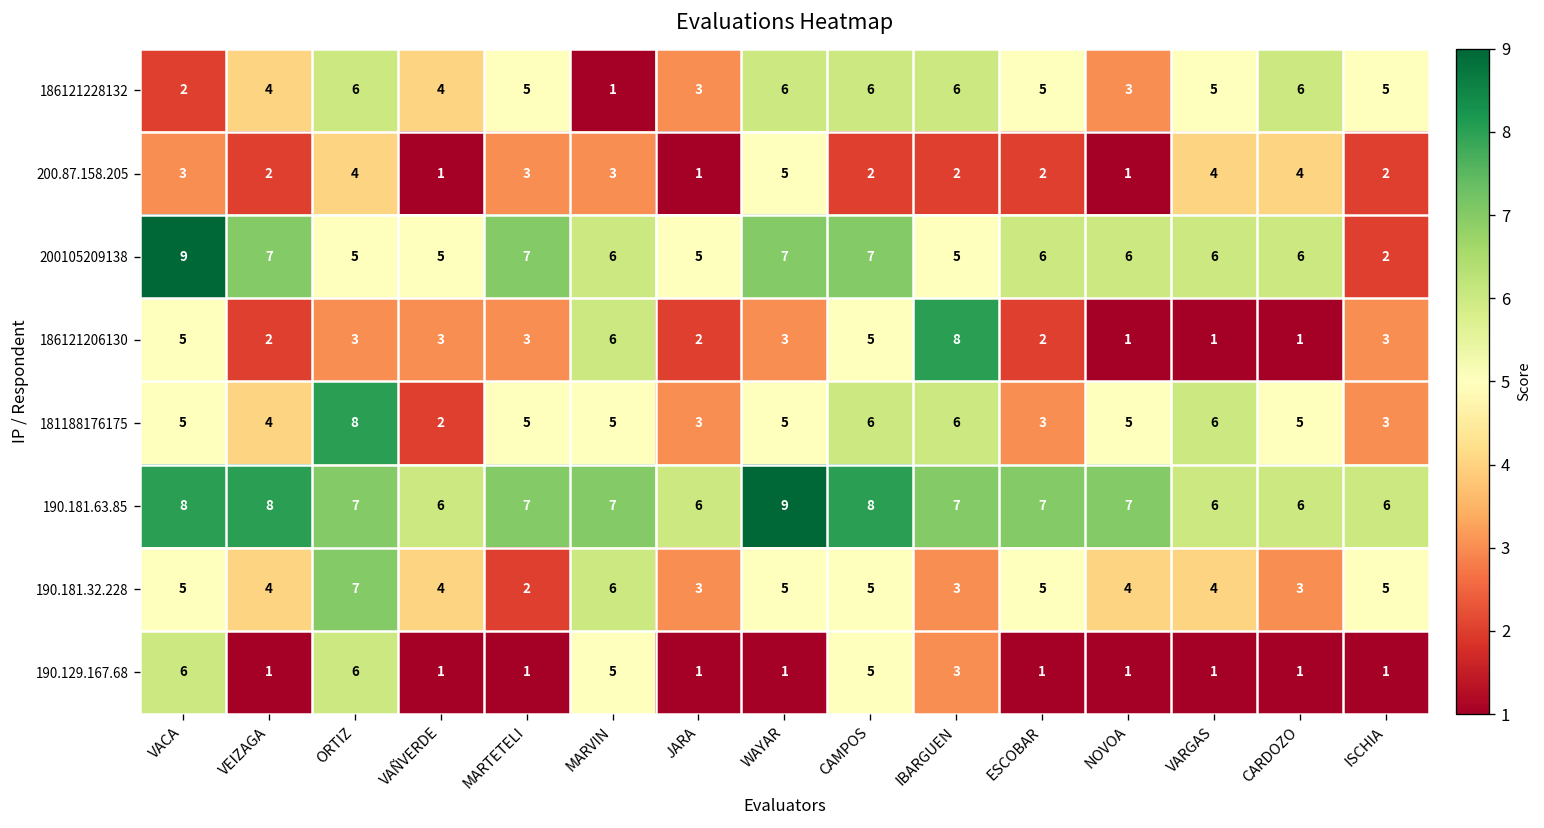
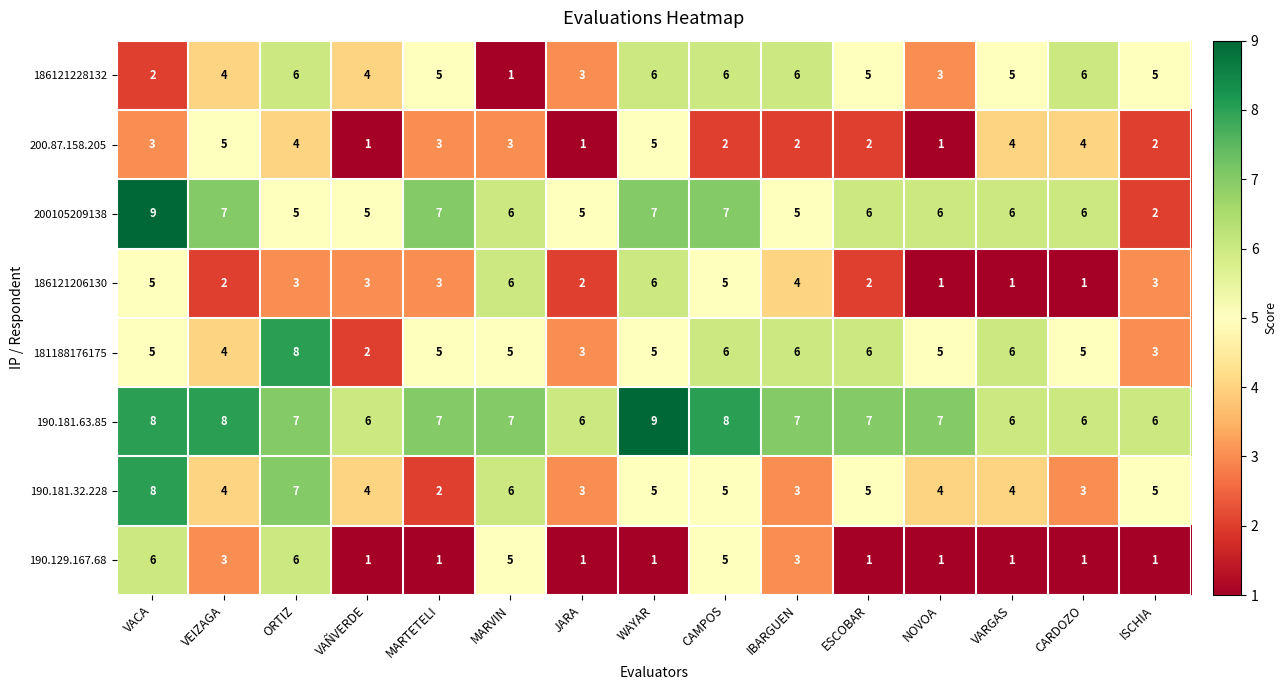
200.87.158.205, VEIZAGA: 2 -> 5
186121206130, WAYAR: 3 -> 6
186121206130, IBARGUEN: 8 -> 4
181188176175, ESCOBAR: 3 -> 6
190.181.32.228, VACA: 5 -> 8
190.129.167.68, VEIZAGA: 1 -> 3
